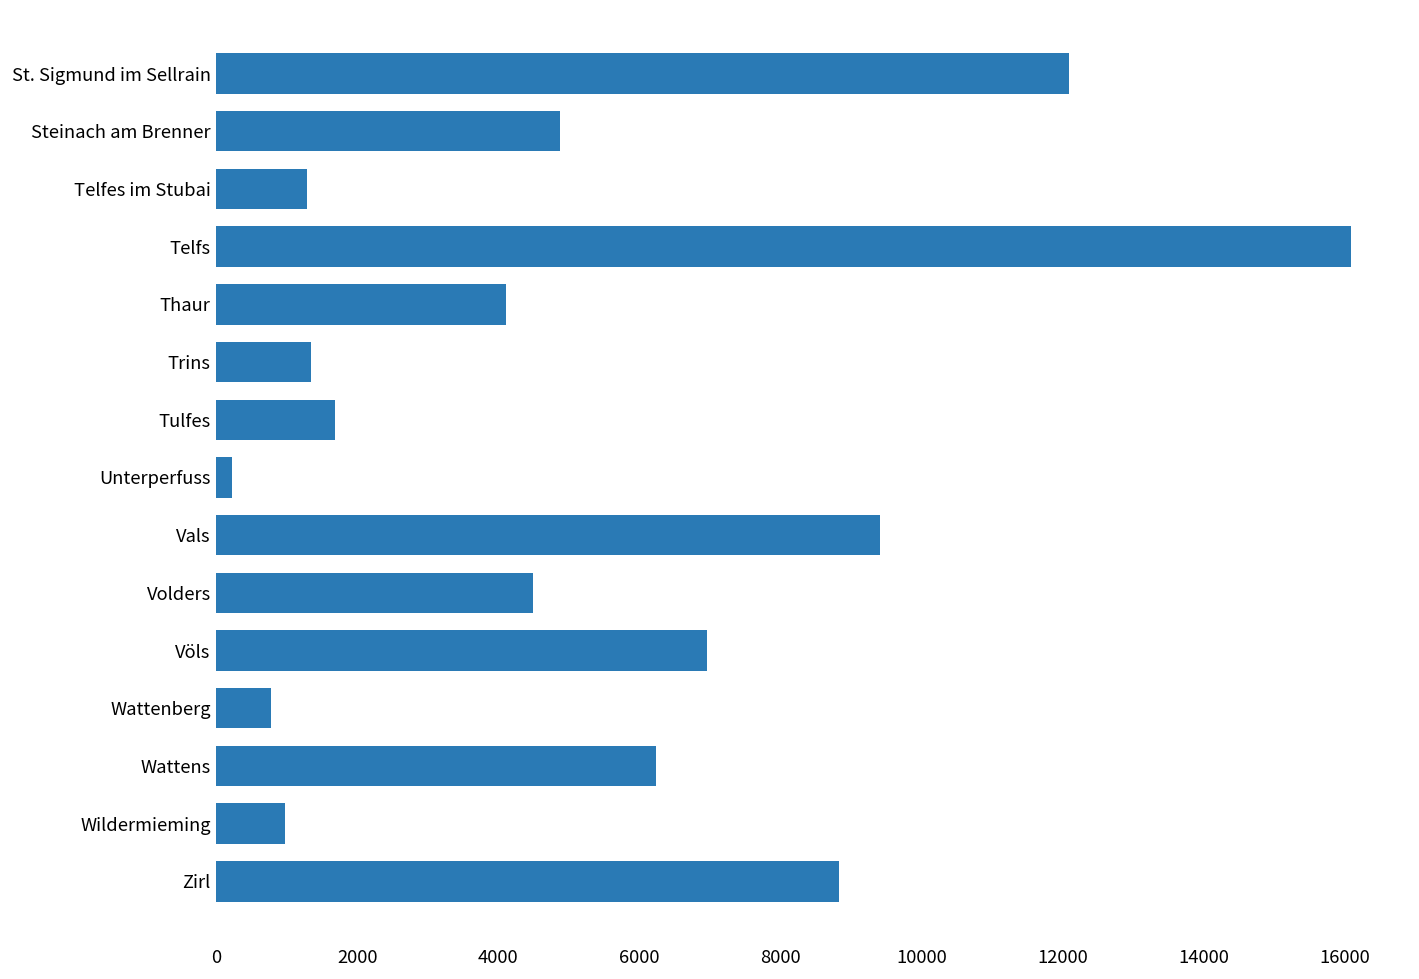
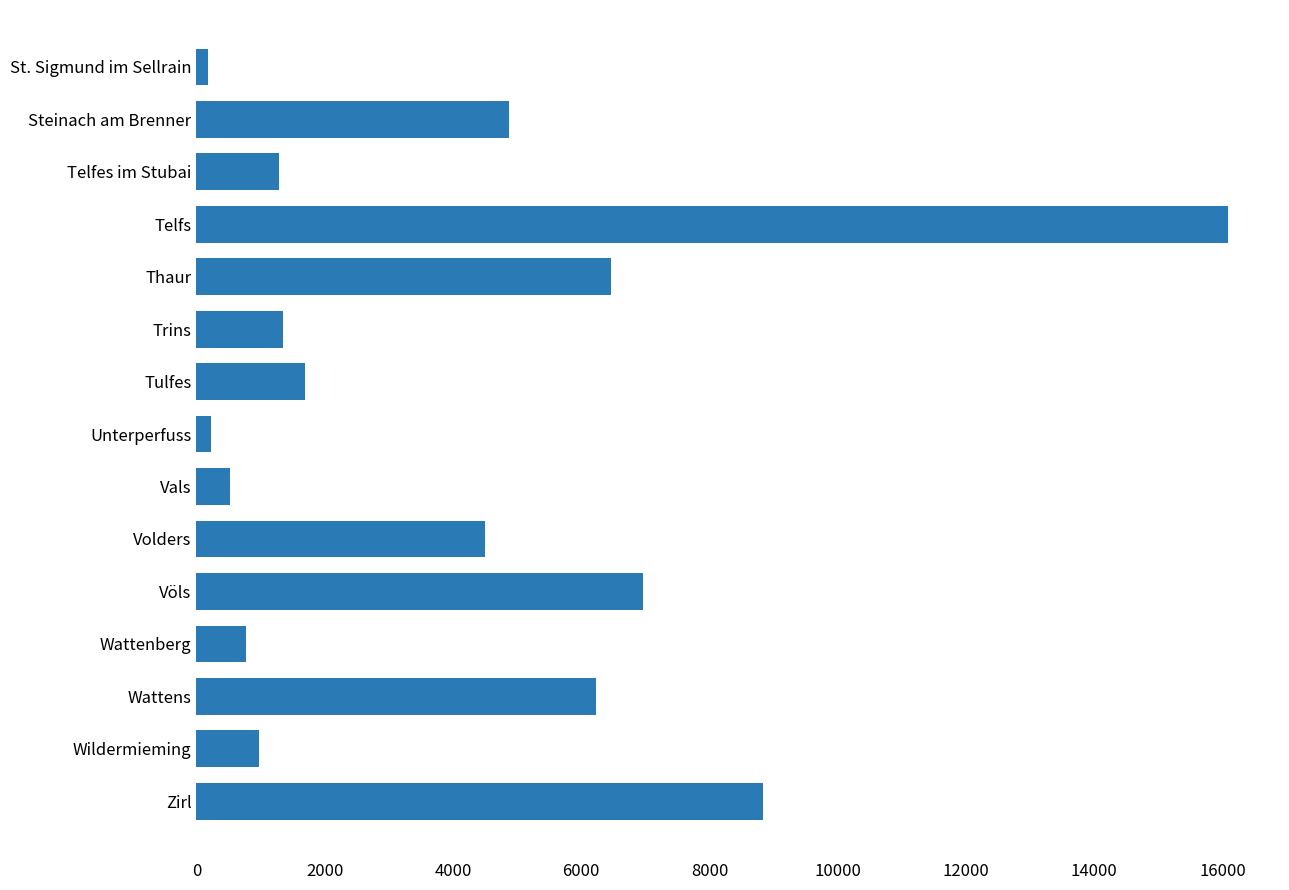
St. Sigmund im Sellrain: 12100 -> 200
Thaur: 4100 -> 6500
Vals: 9400 -> 500
